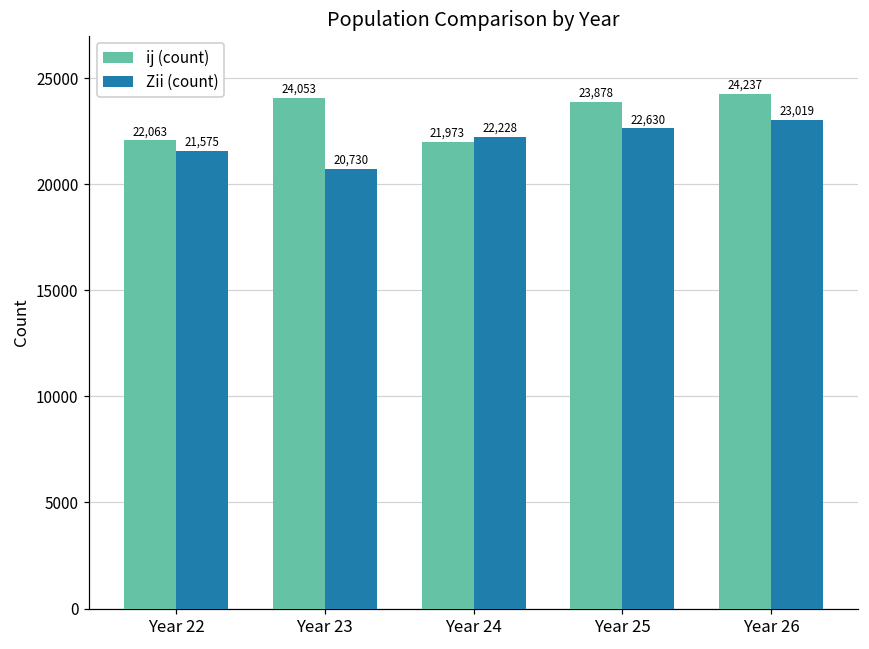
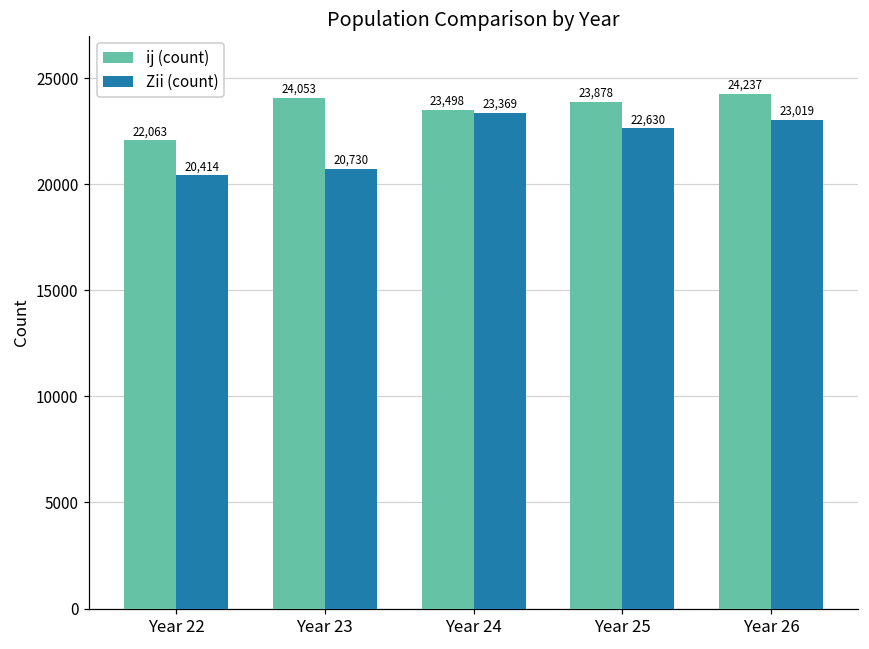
Zii (count), Year 22: 21,575 -> 20,414
ij (count), Year 24: 21,973 -> 23,498
Zii (count), Year 24: 22,228 -> 23,369
